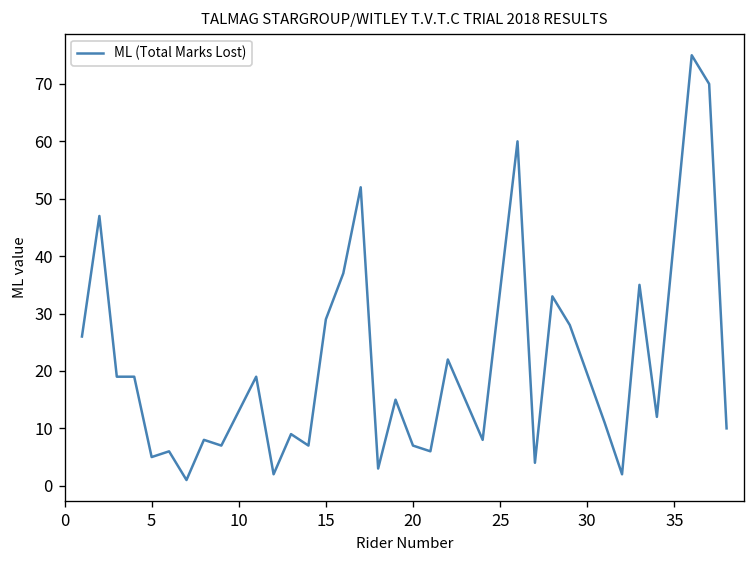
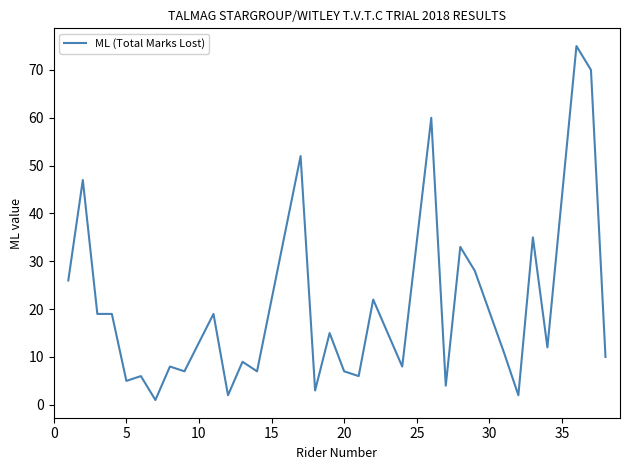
15: 29 -> 22
